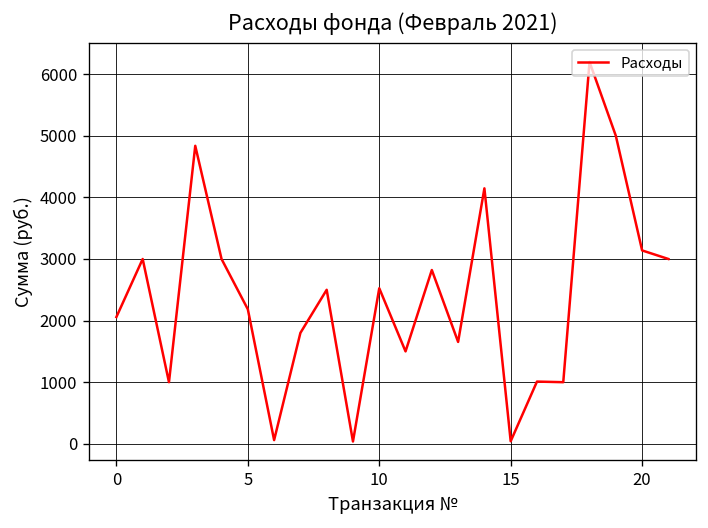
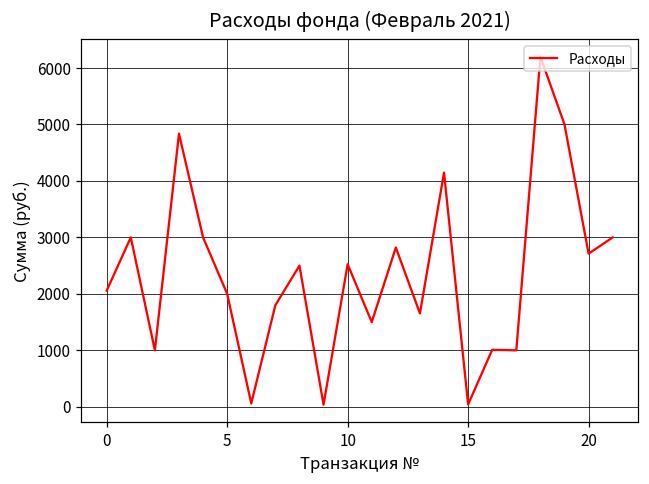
5: 2200 -> 2000
20: 3100 -> 2700
